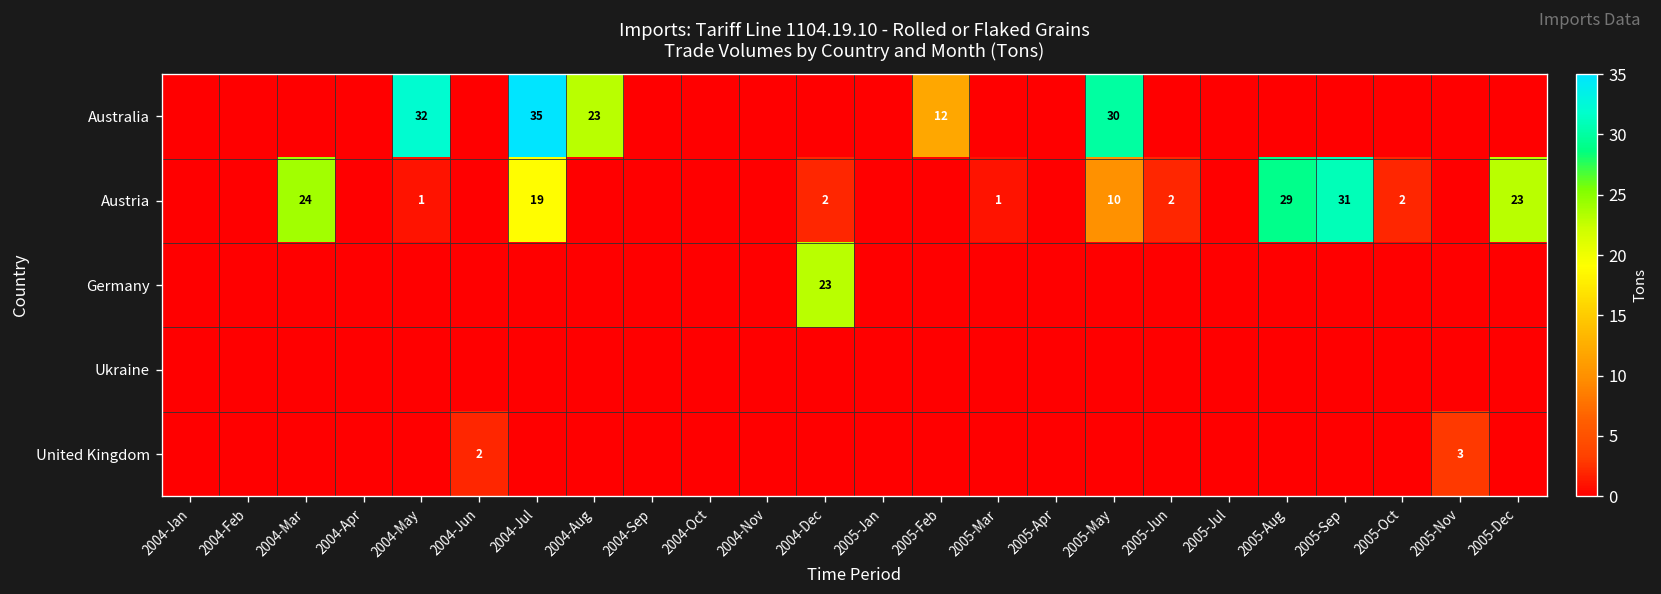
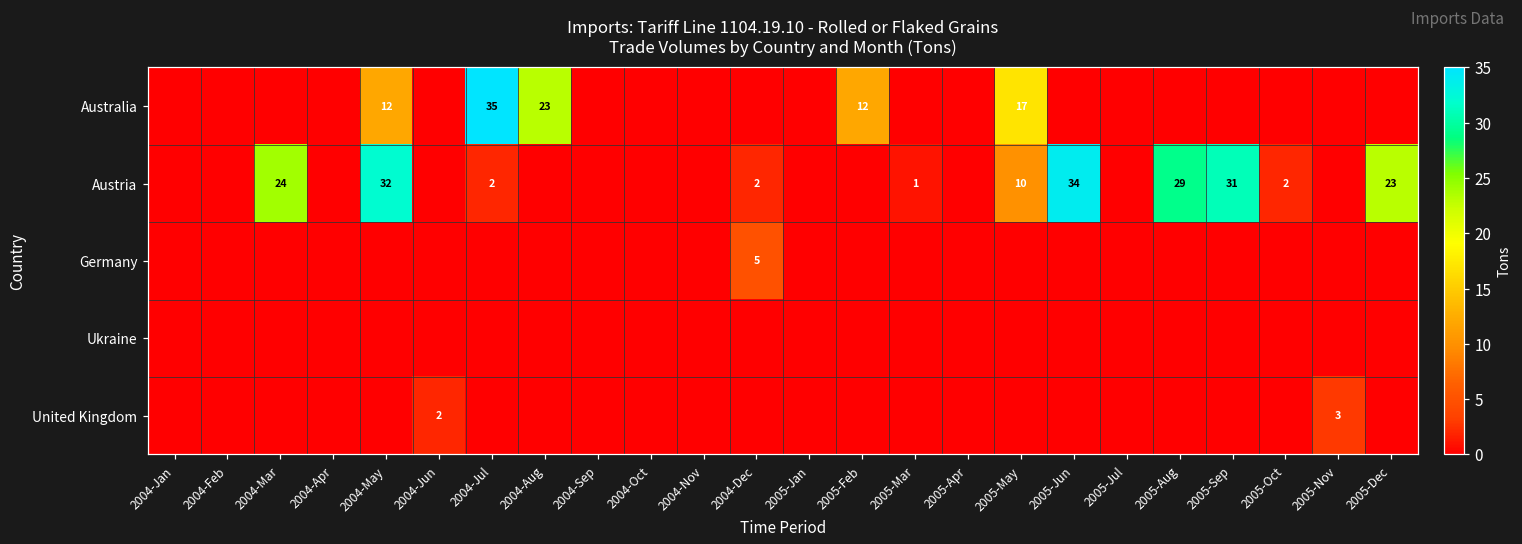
Australia, 2004-May: 32 -> 12
Australia, 2005-May: 30 -> 17
Austria, 2004-May: 1 -> 32
Austria, 2004-Jul: 19 -> 2
Austria, 2005-Jun: 2 -> 34
Germany, 2004-Dec: 23 -> 5
